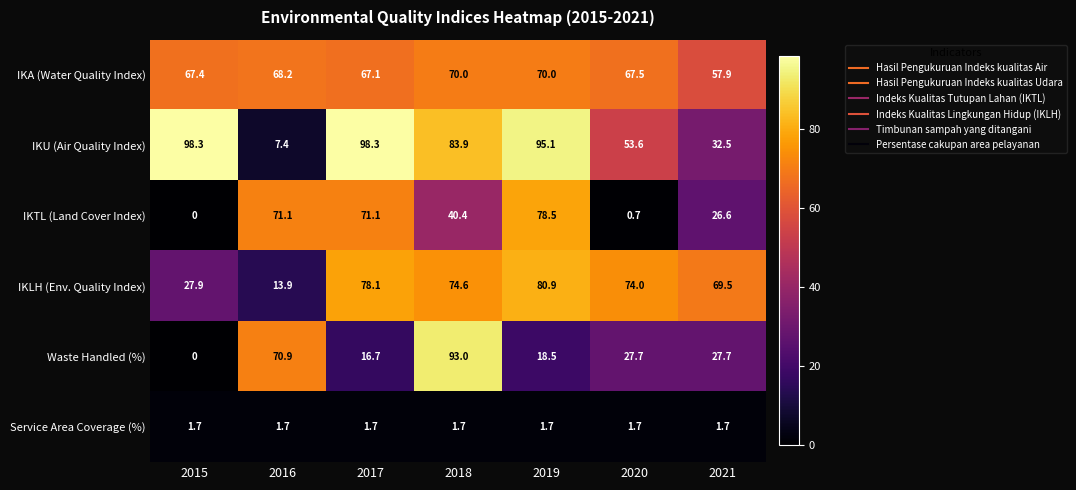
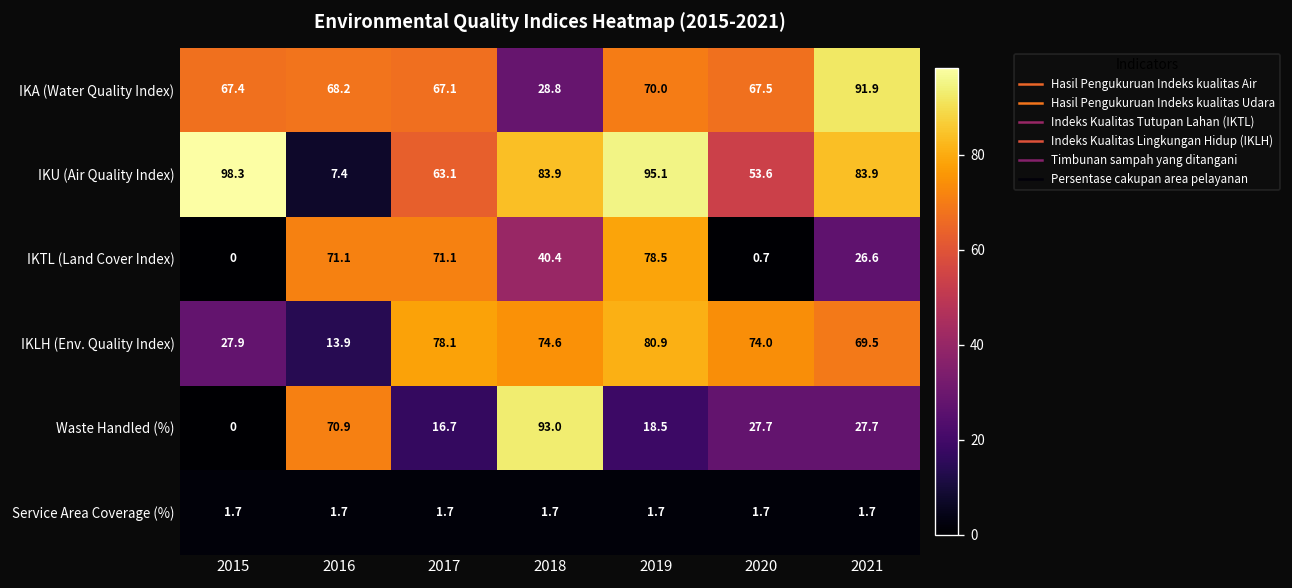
IKA (Water Quality Index), 2018: 70.0 -> 28.8
IKA (Water Quality Index), 2021: 57.9 -> 91.9
IKU (Air Quality Index), 2017: 98.3 -> 63.1
IKU (Air Quality Index), 2021: 32.5 -> 83.9
